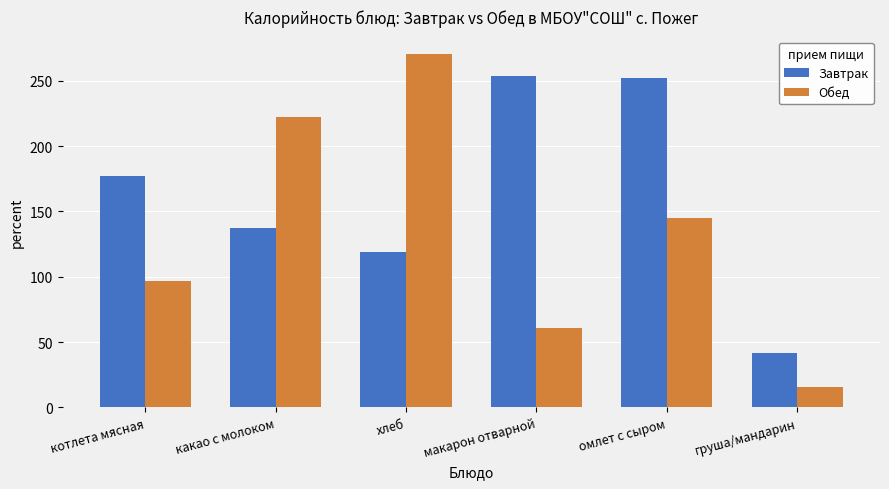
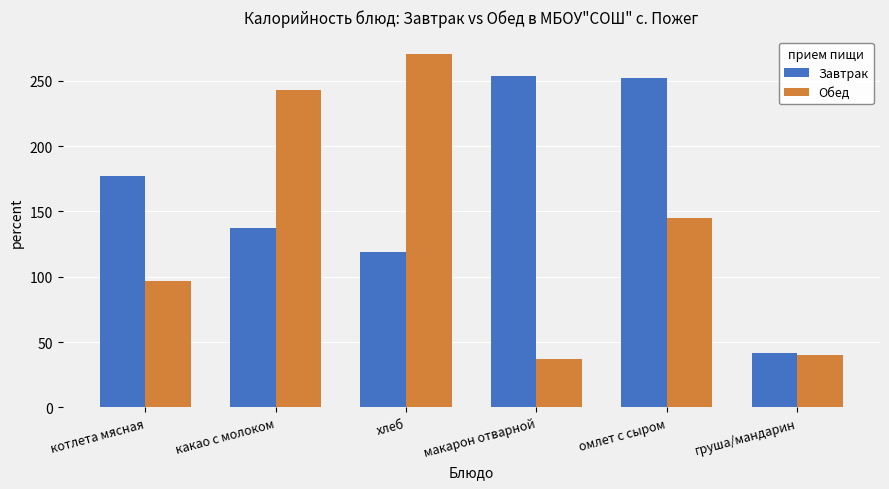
Обед, какао с молоком: 222 -> 243
Обед, макарон отварной: 61 -> 37
Обед, груша/мандарин: 16 -> 40
